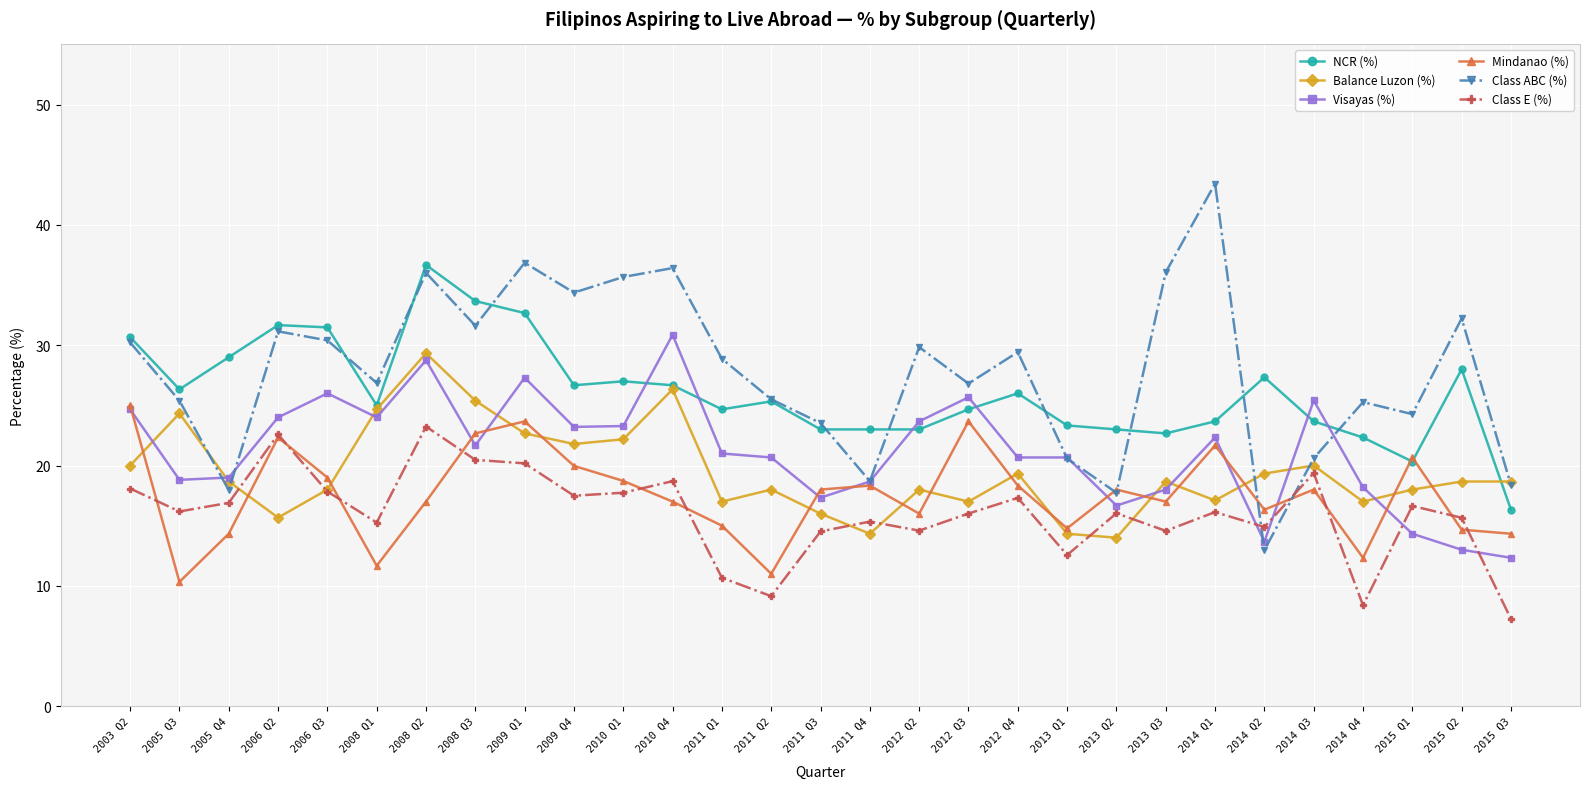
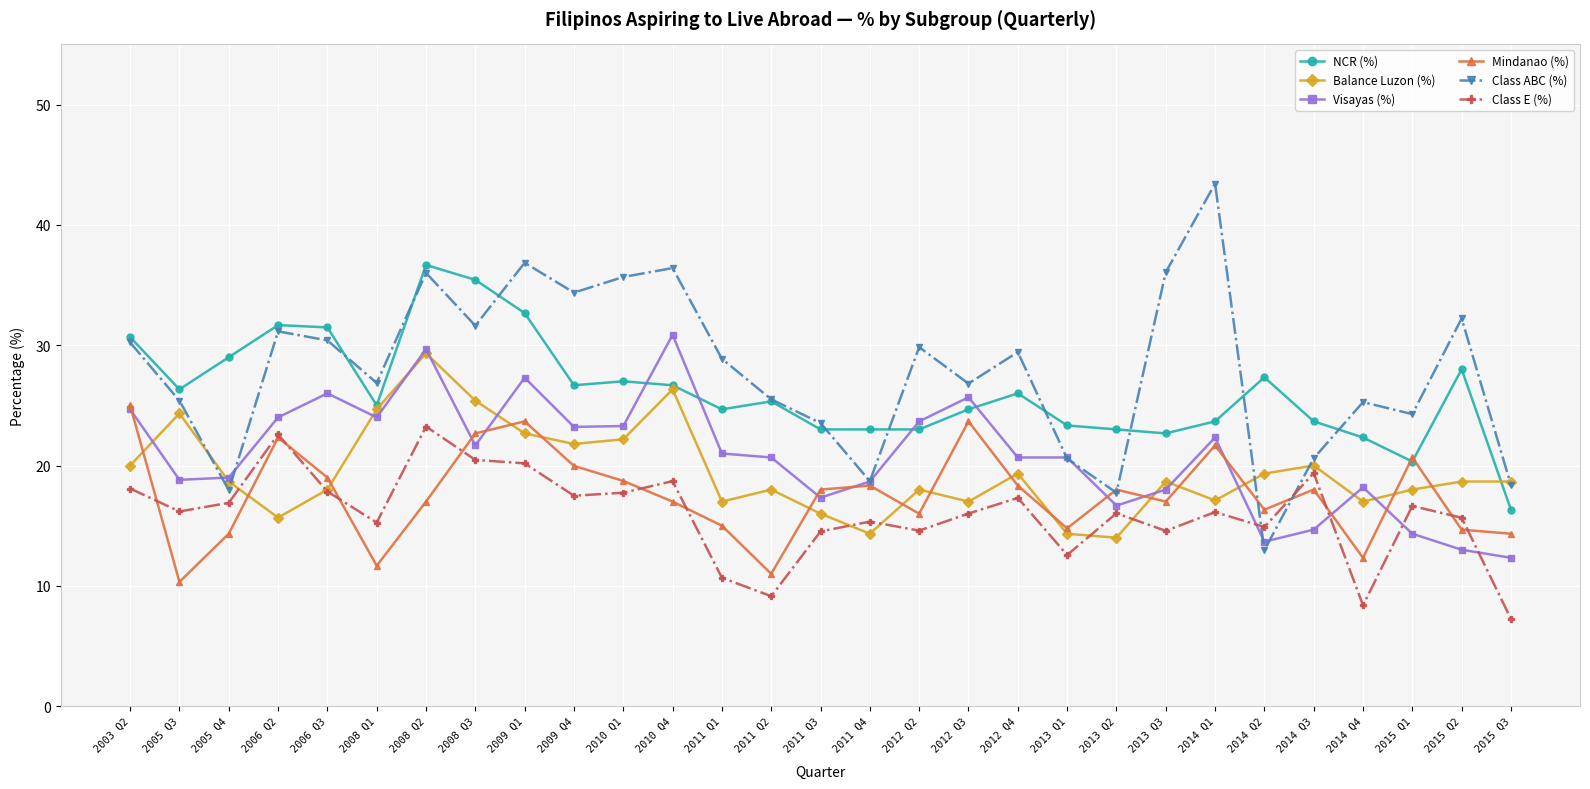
Visayas (%), 2008 Q2: 28.8 -> 29.7
NCR (%), 2008 Q3: 33.7 -> 35.4
Visayas (%), 2014 Q3: 25.4 -> 14.7
